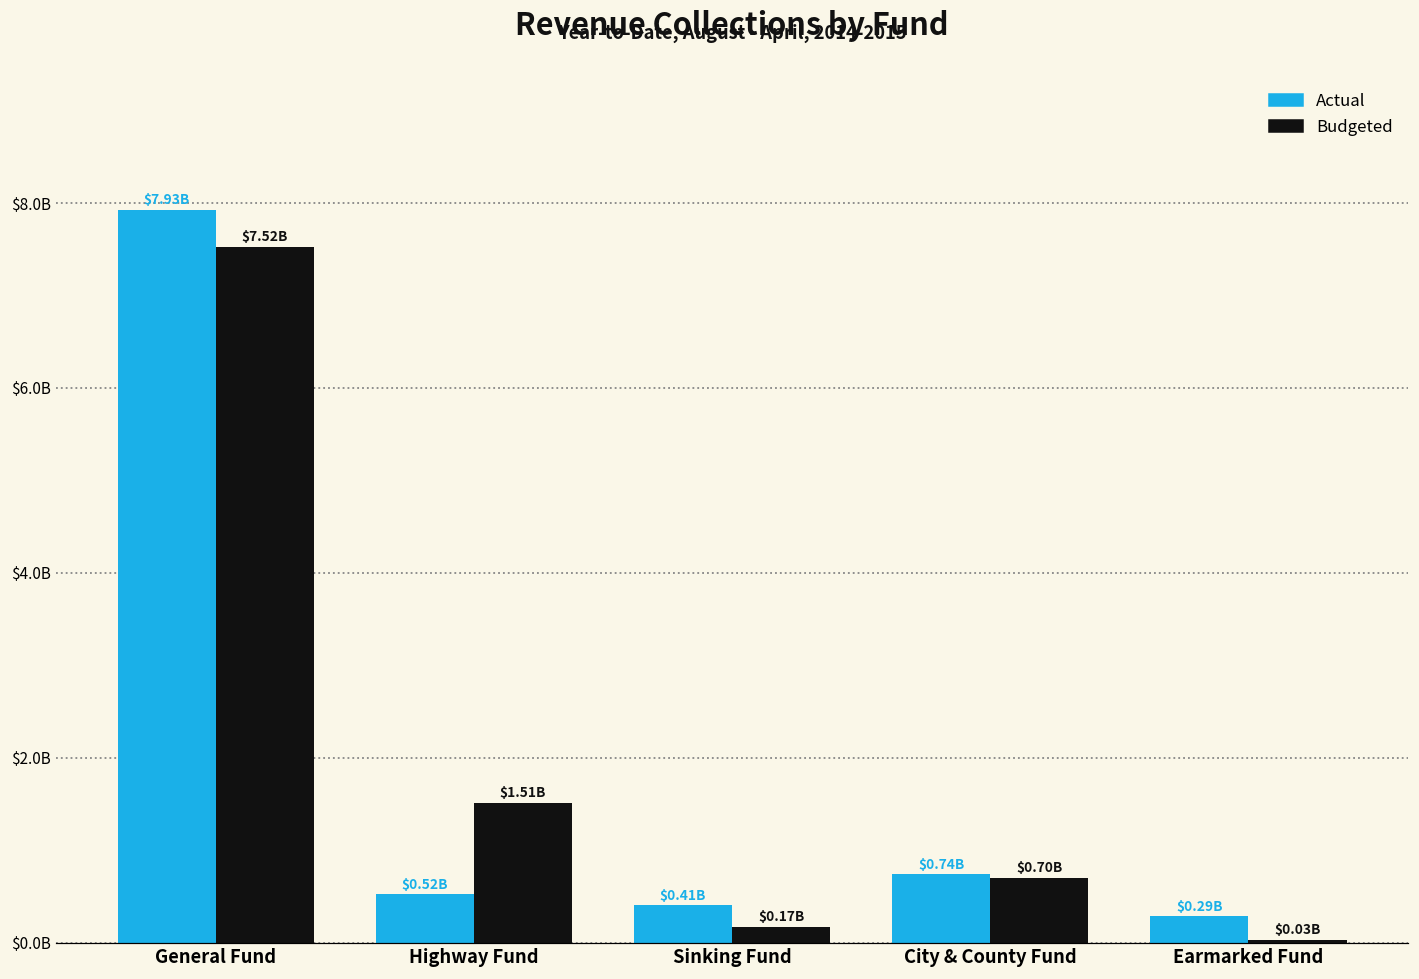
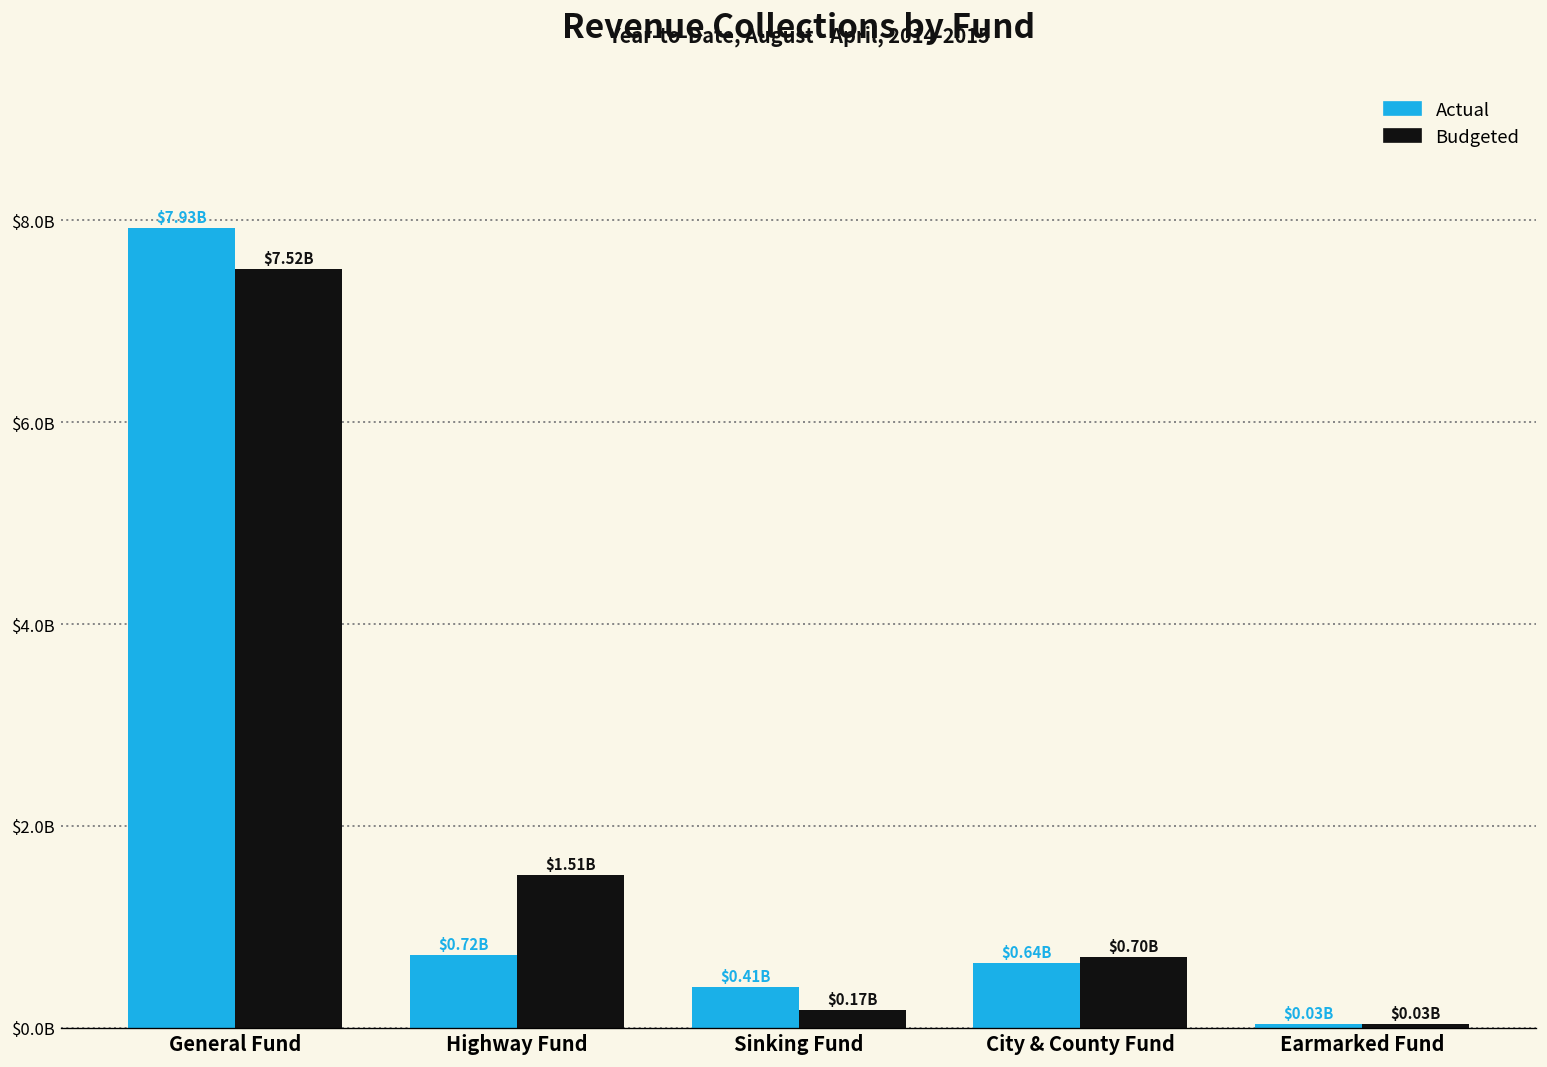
Actual, Highway Fund: $0.52B -> $0.72B
Actual, City & County Fund: $0.74B -> $0.64B
Actual, Earmarked Fund: $0.29B -> $0.03B
